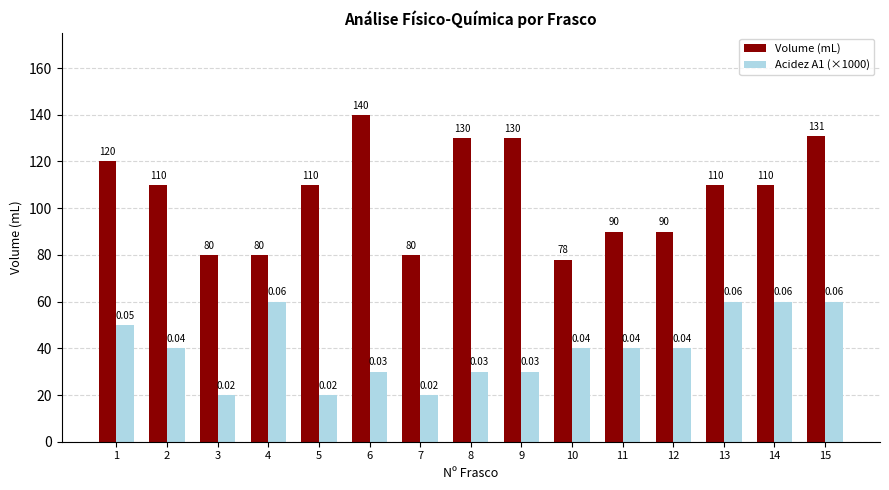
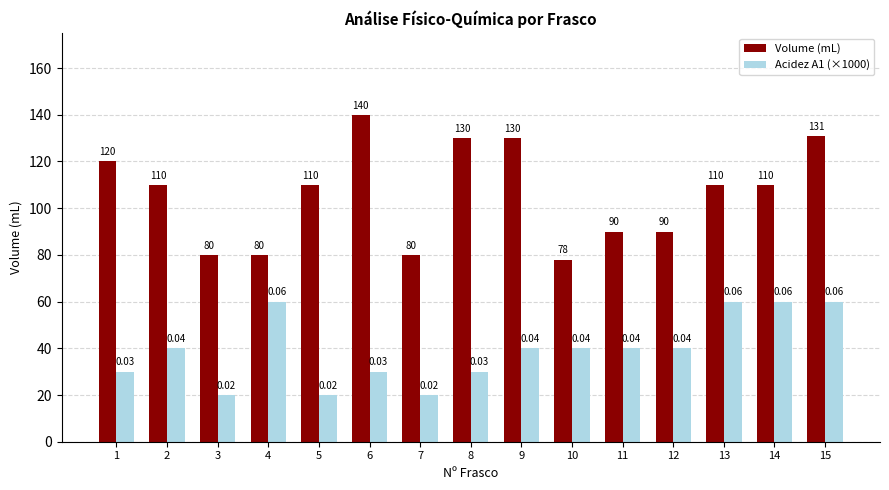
Acidez A1 (×1000), 1: 0.05 -> 0.03
Acidez A1 (×1000), 9: 0.03 -> 0.04
